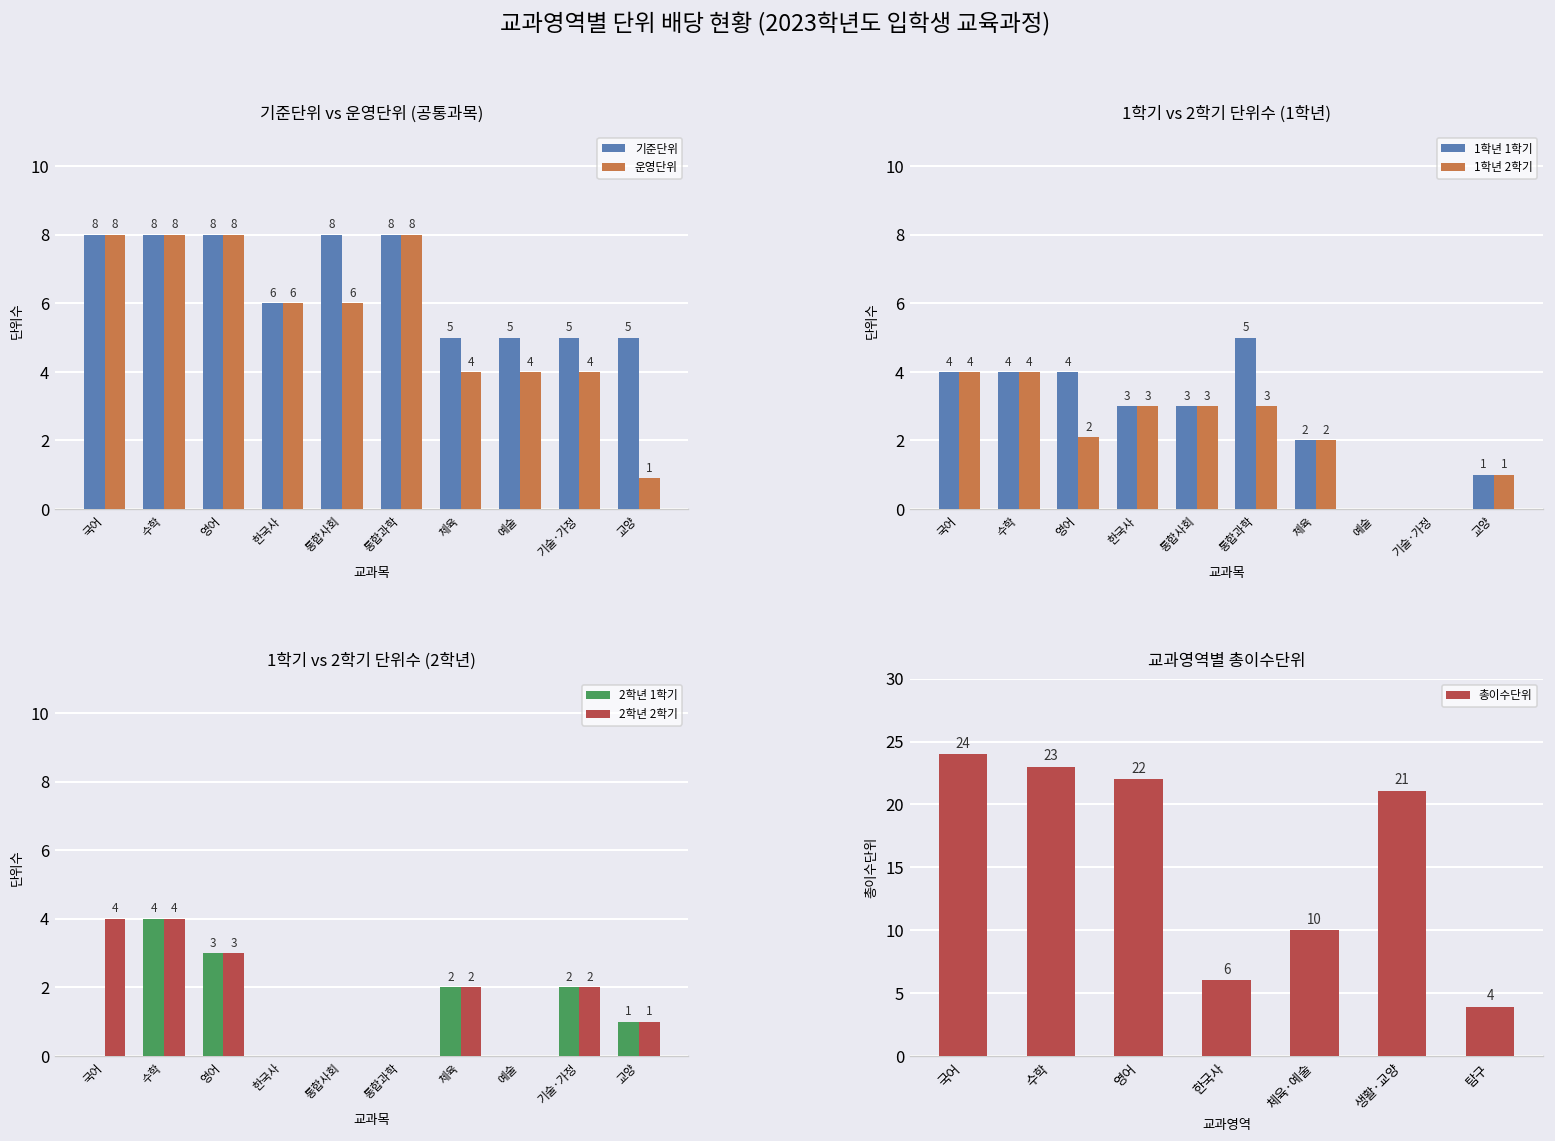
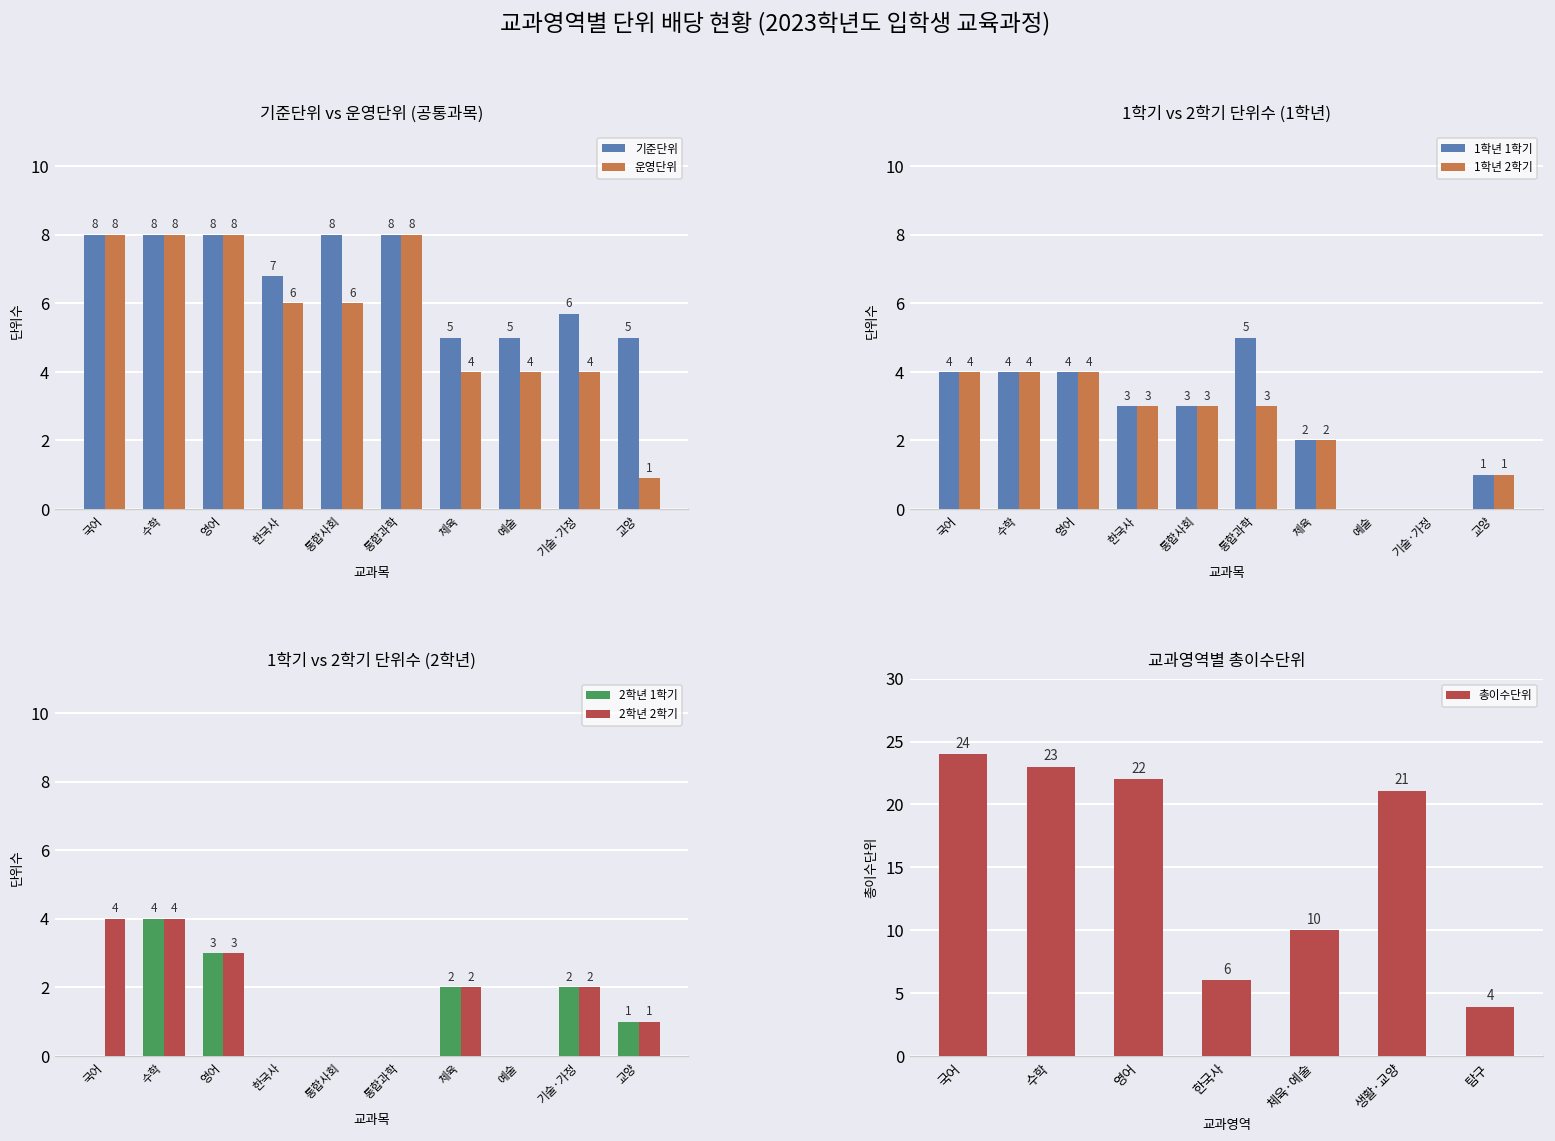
기준단위 vs 운영단위 (공통과목), 기준단위, 한국사: 6 -> 7
기준단위 vs 운영단위 (공통과목), 기준단위, 기술·가정: 5 -> 6
1학기 vs 2학기 단위수 (1학년), 1학년 2학기, 영어: 2 -> 4
